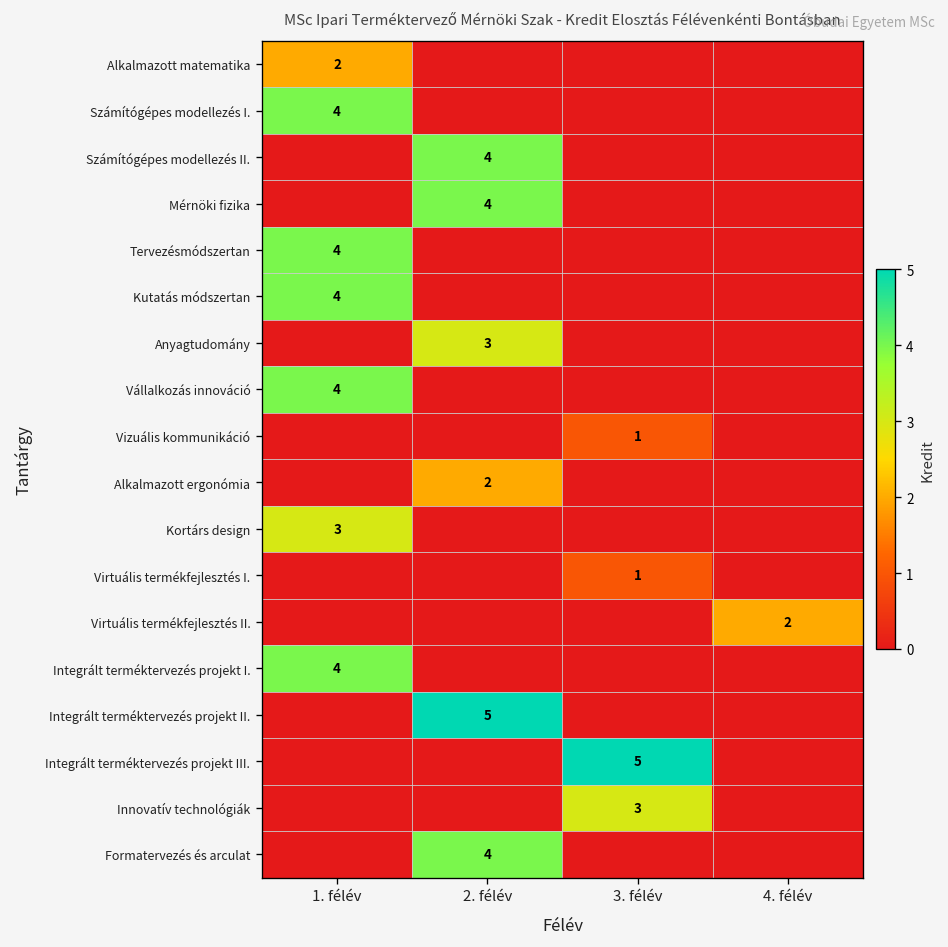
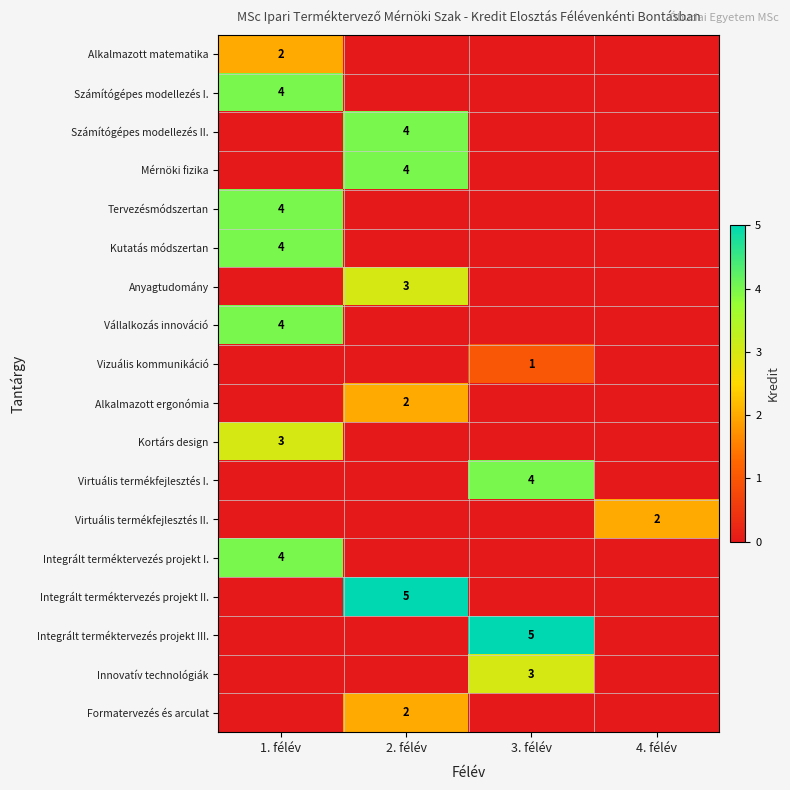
Virtuális termékfejlesztés I., 3. félév: 1 -> 4
Formatervezés és arculat, 2. félév: 4 -> 2
